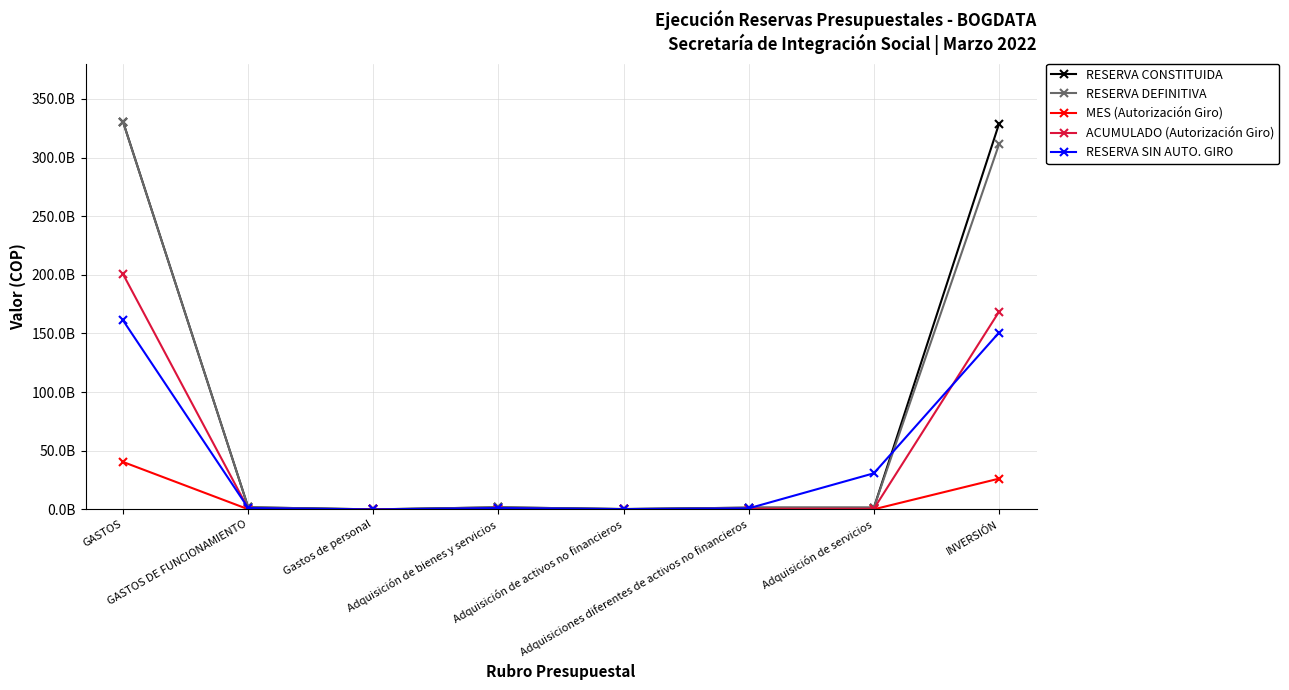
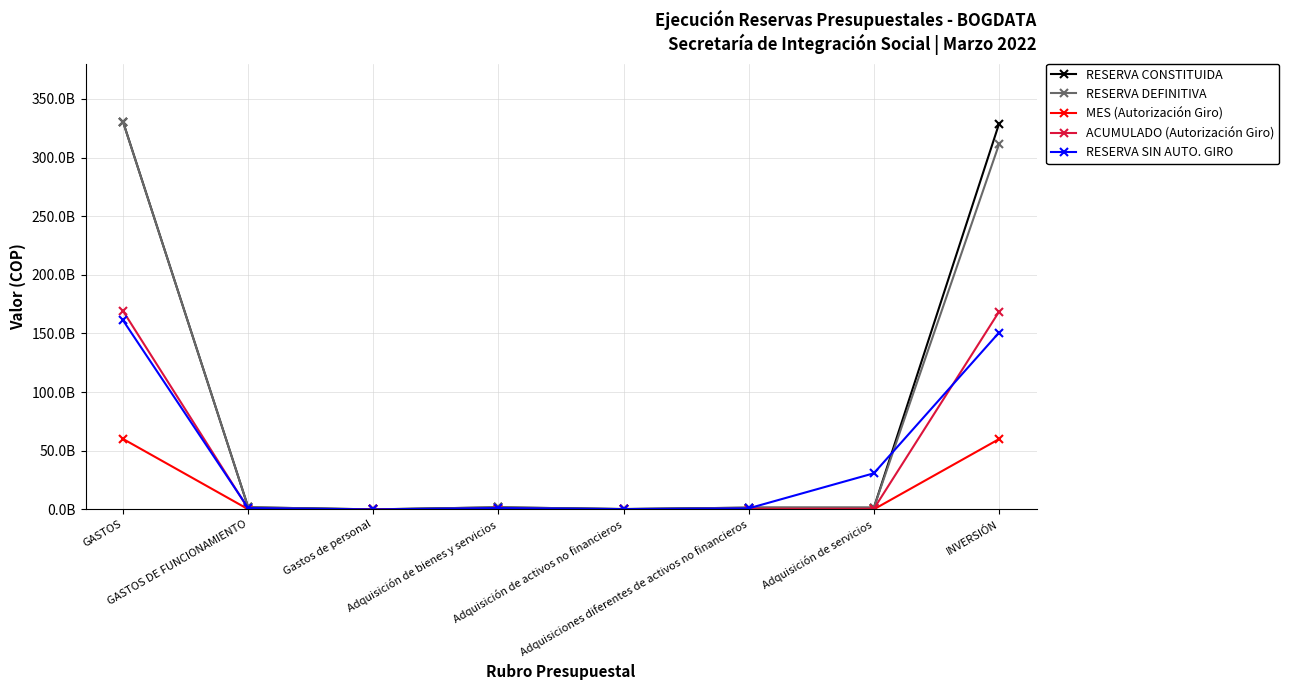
MES (Autorización Giro), GASTOS: 40000000000 -> 60000000000
ACUMULADO (Autorización Giro), GASTOS: 201000000000 -> 169000000000
MES (Autorización Giro), INVERSIÓN: 26000000000 -> 60000000000
